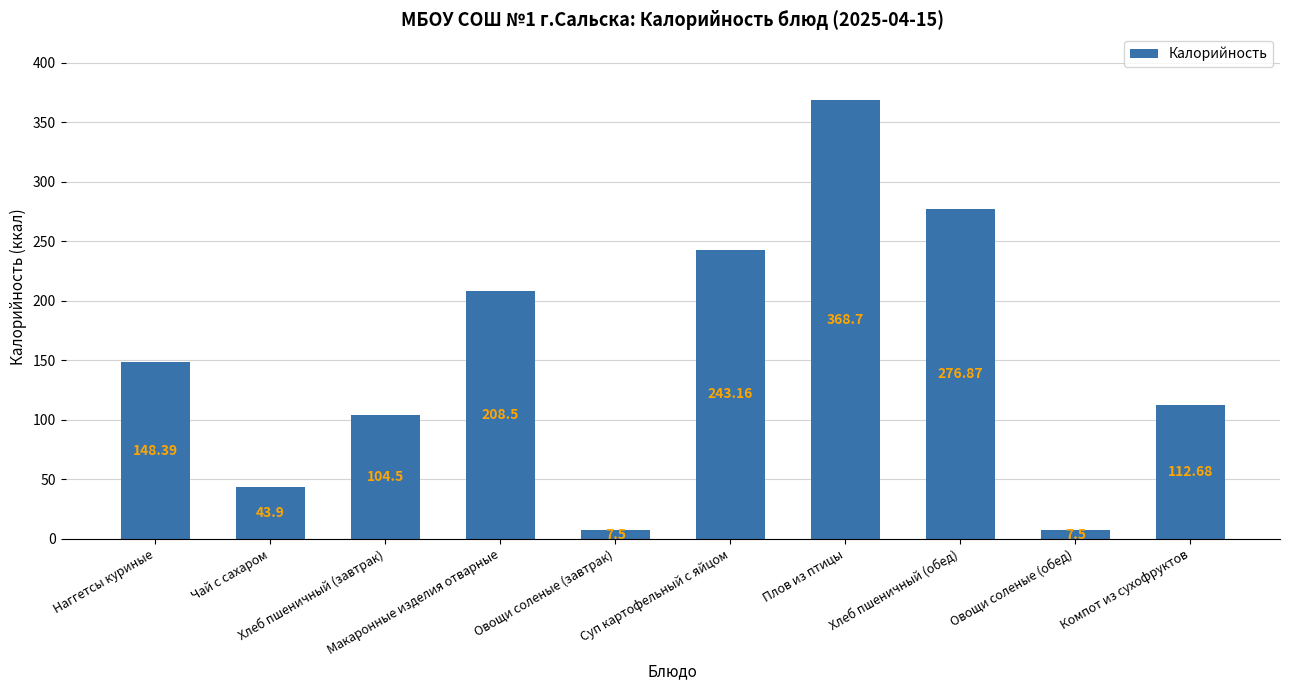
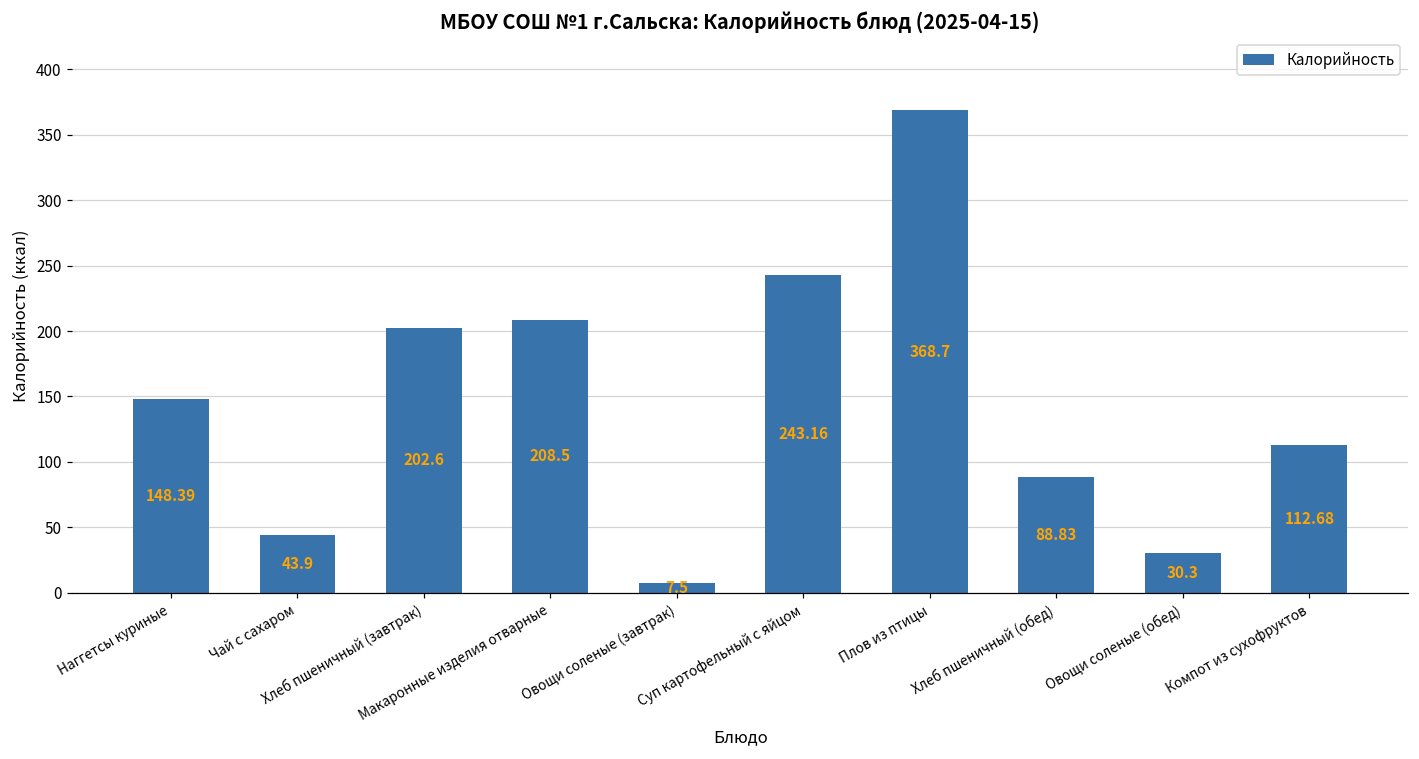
Хлеб пшеничный (завтрак): 104.5 -> 202.6
Хлеб пшеничный (обед): 276.87 -> 88.83
Овощи соленые (обед): 7.5 -> 30.3
